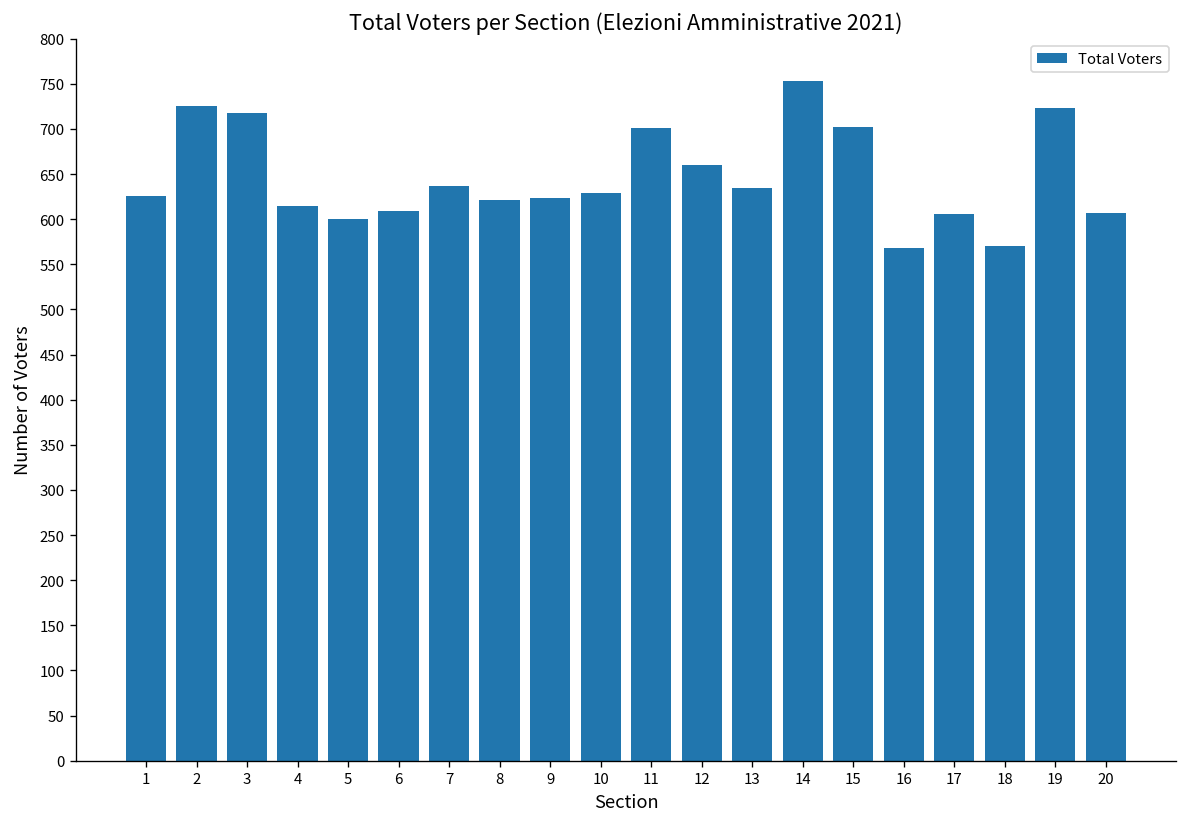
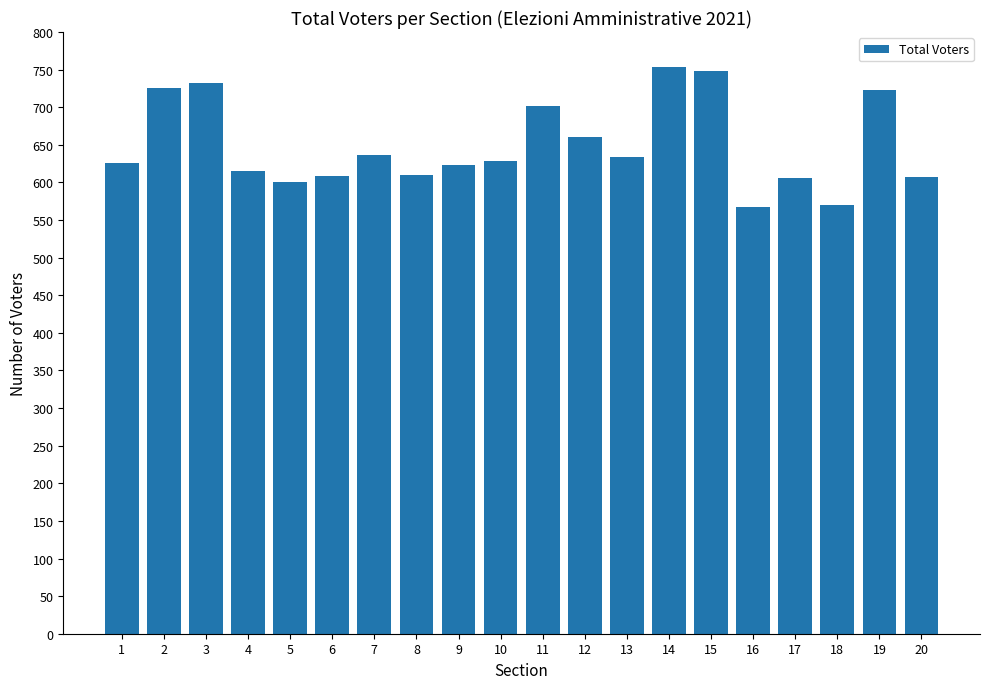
3: 720 -> 730
8: 620 -> 610
15: 700 -> 750
